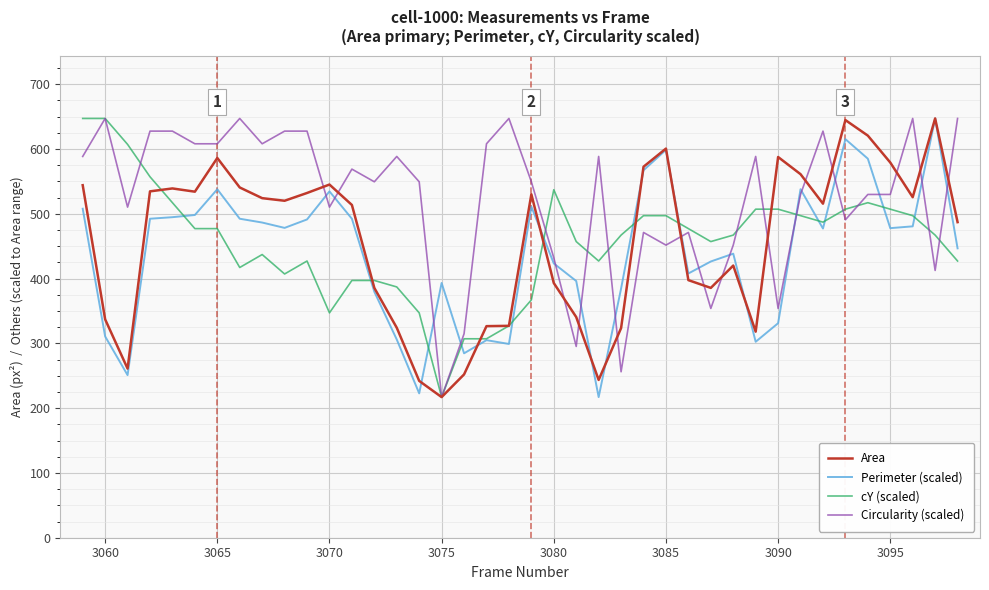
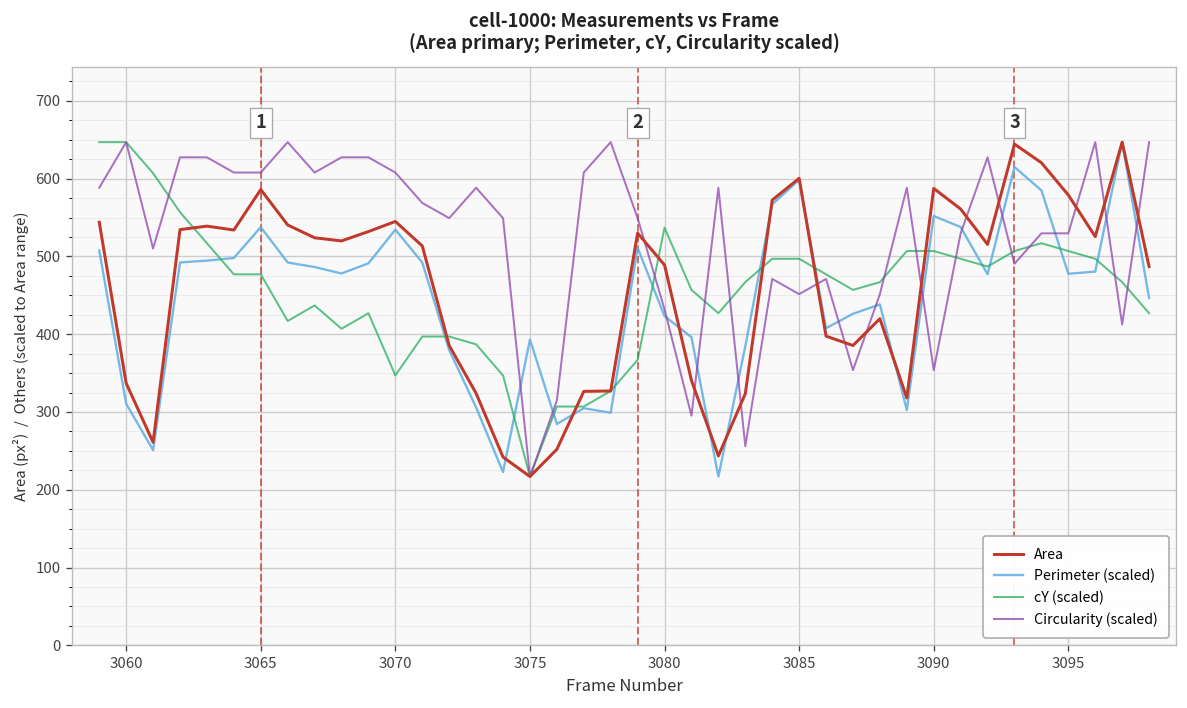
Circularity (scaled), 3070: 510 -> 610
Area, 3080: 390 -> 490
Perimeter (scaled), 3090: 330 -> 550
